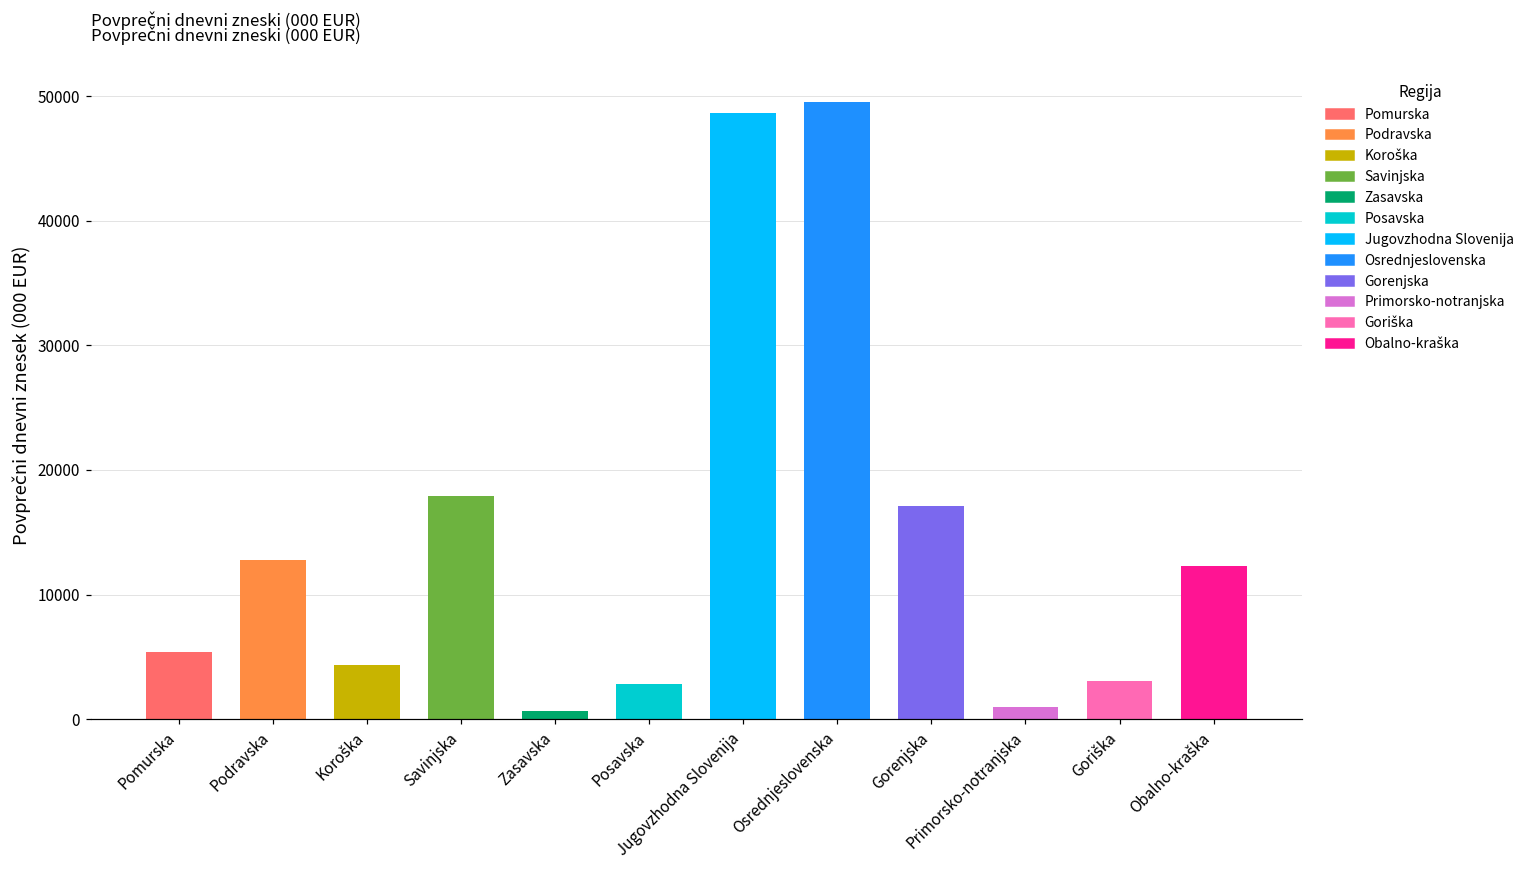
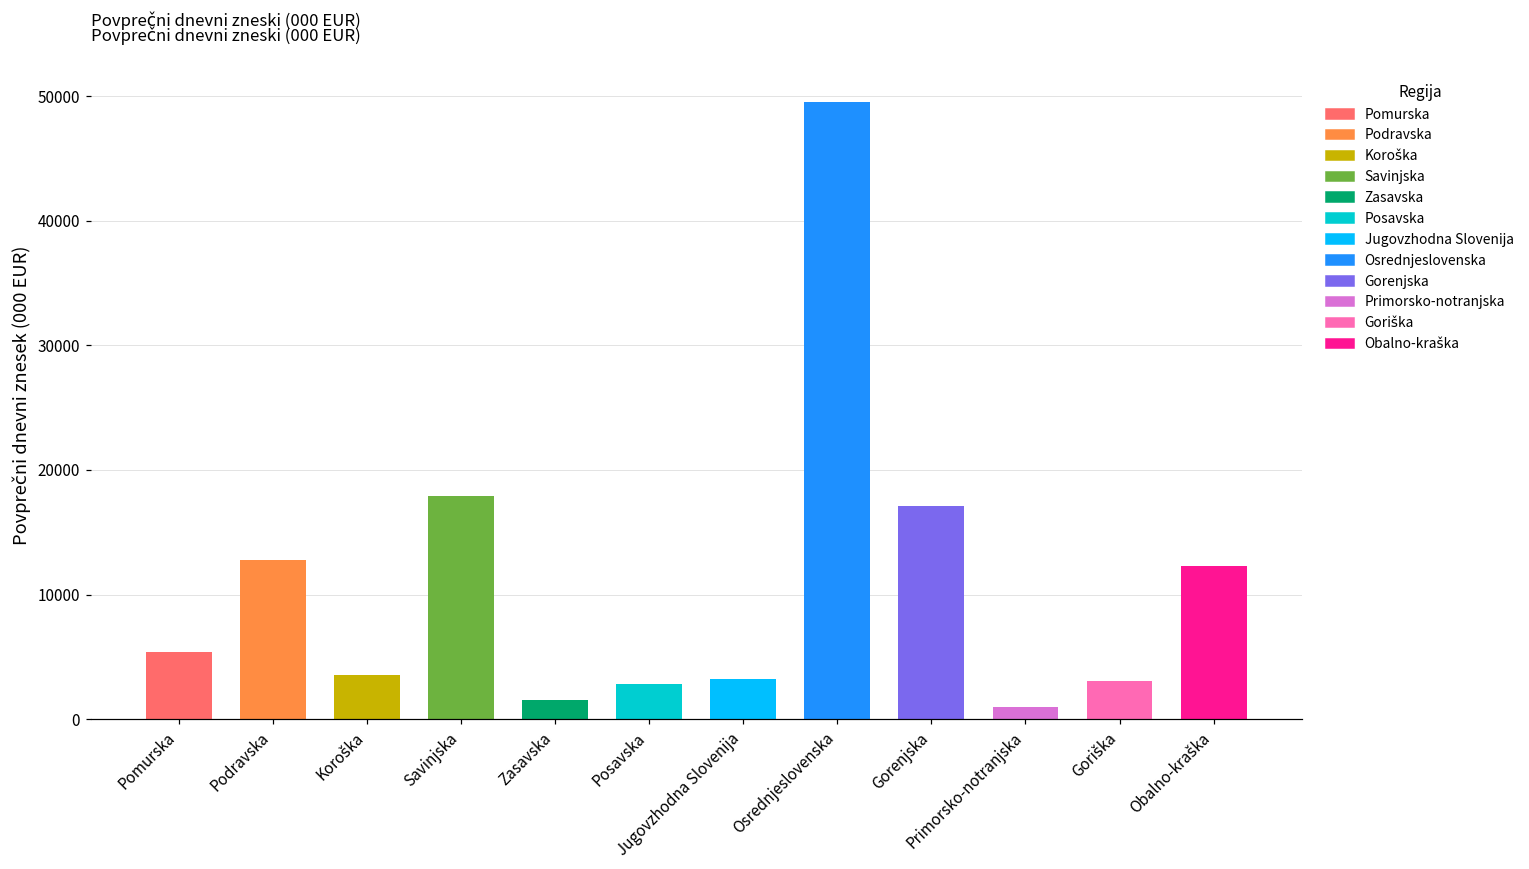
Koroška: 4300 -> 3500
Zasavska: 600 -> 1500
Jugovzhodna Slovenija: 48600 -> 3300
